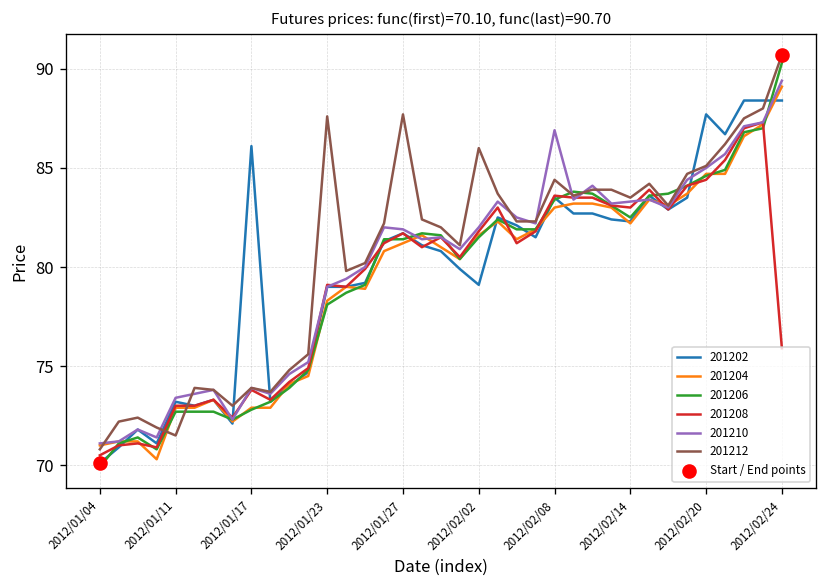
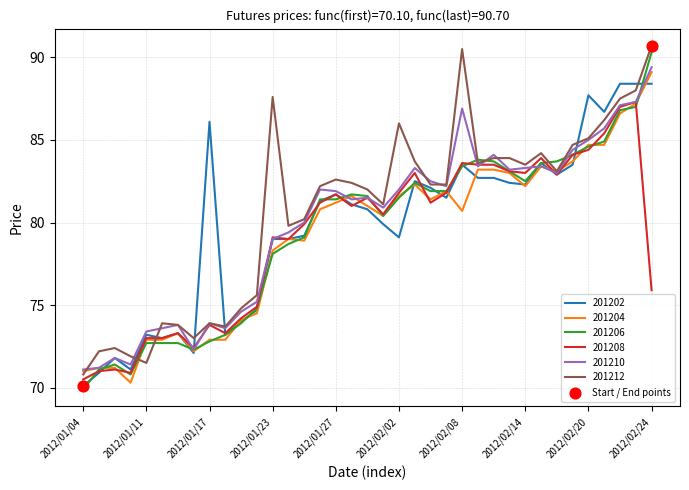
201212, 2012/01/27: 87.7 -> 82.6
201204, 2012/02/08: 83.0 -> 80.7
201212, 2012/02/08: 84.4 -> 90.5
